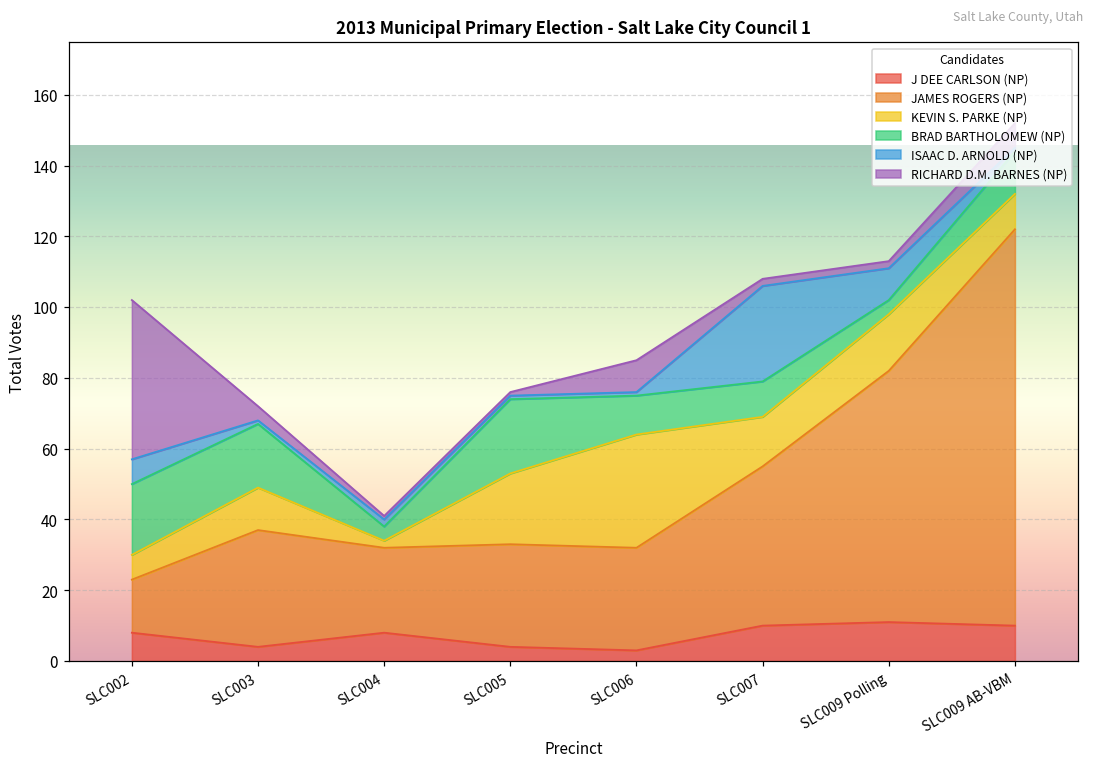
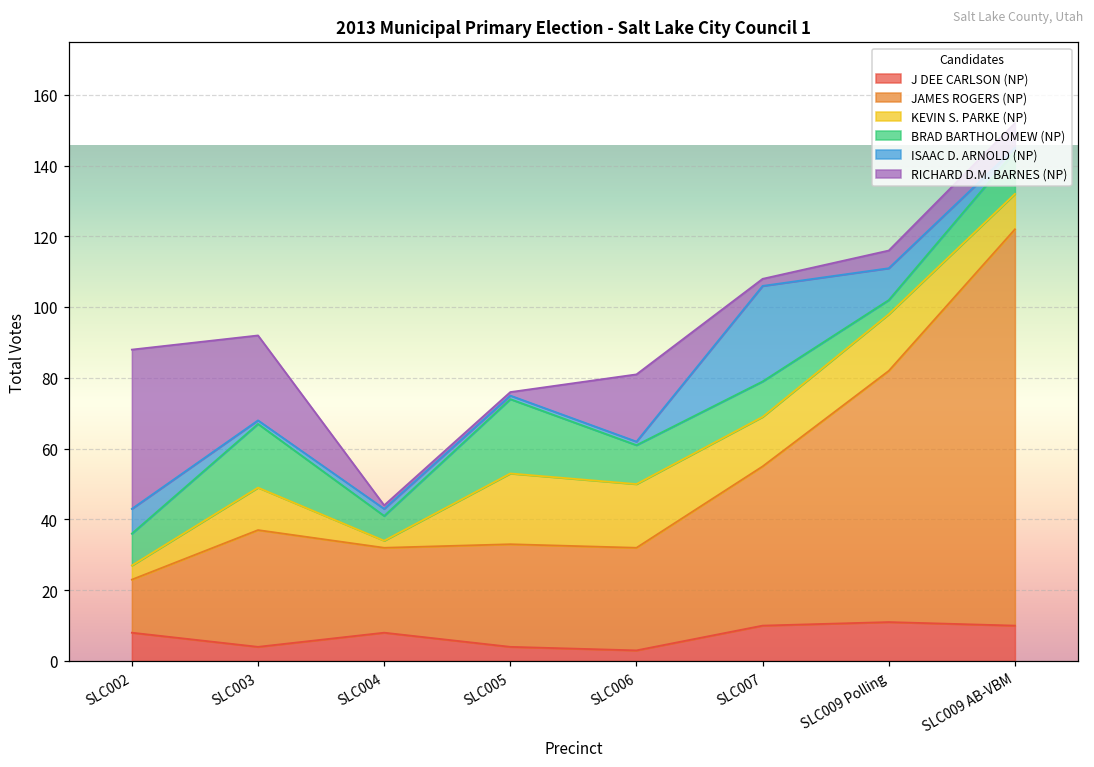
KEVIN S. PARKE (NP), SLC002: 7 -> 4
BRAD BARTHOLOMEW (NP), SLC002: 20 -> 9
RICHARD D.M. BARNES (NP), SLC003: 4 -> 24
BRAD BARTHOLOMEW (NP), SLC004: 4 -> 7
KEVIN S. PARKE (NP), SLC006: 32 -> 18
RICHARD D.M. BARNES (NP), SLC006: 9 -> 19
RICHARD D.M. BARNES (NP), SLC009 Polling: 2 -> 5
